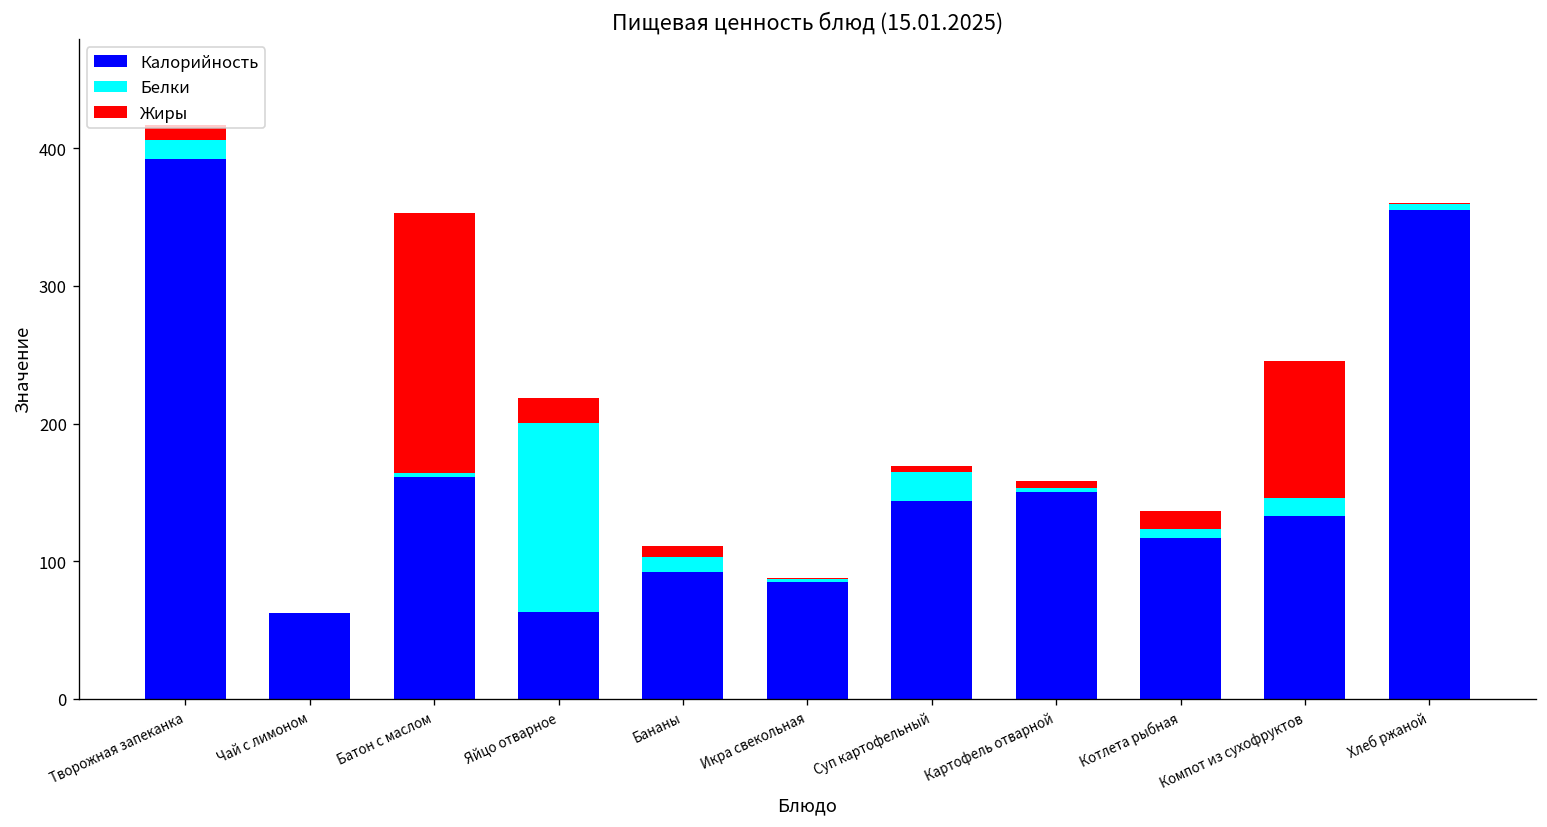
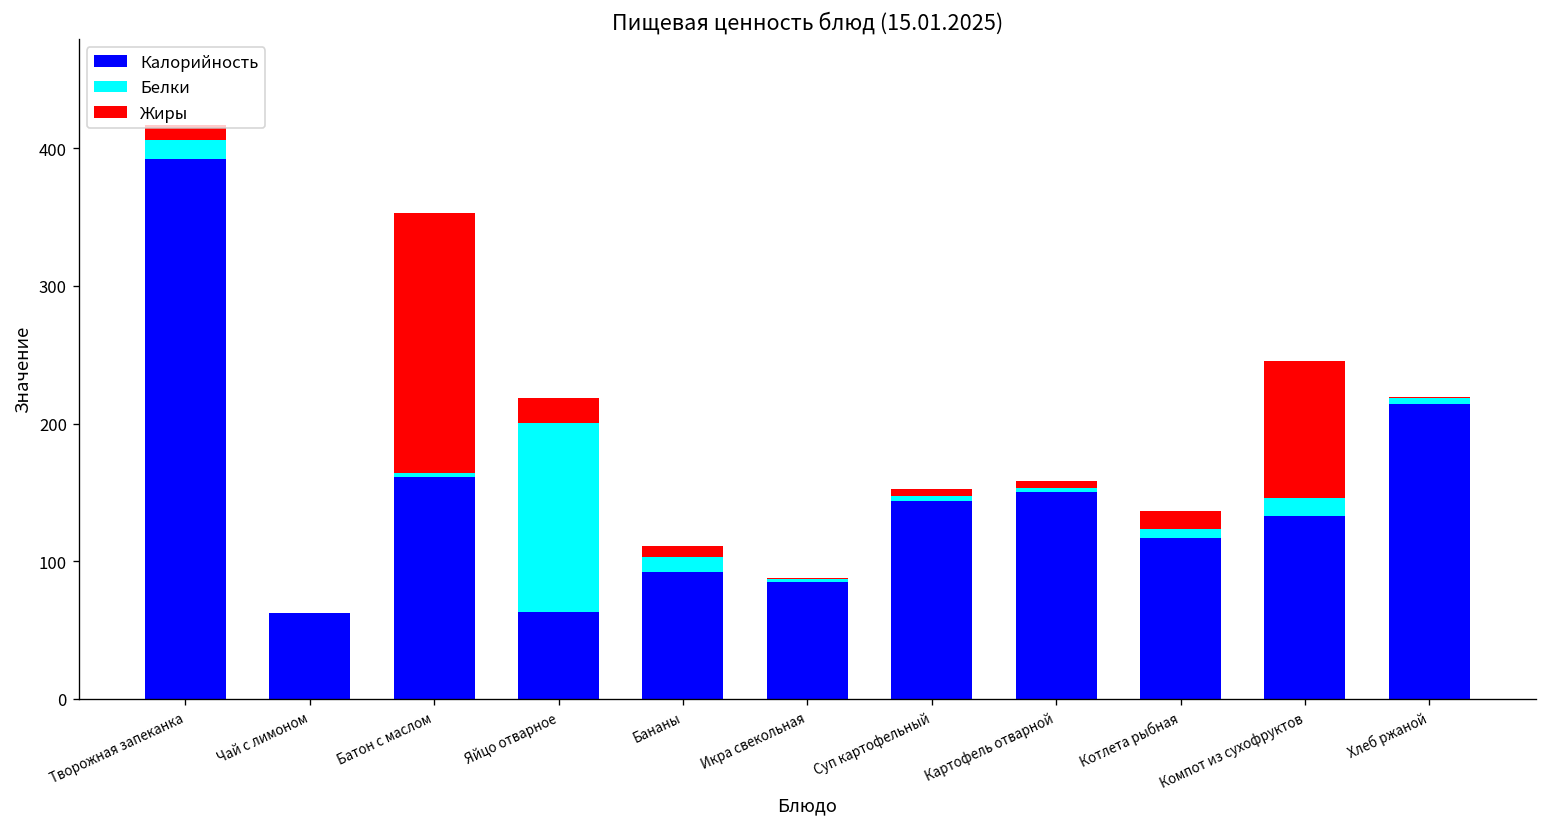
Белки, Суп картофельный: 21 -> 4
Калорийность, Хлеб ржаной: 355 -> 214
